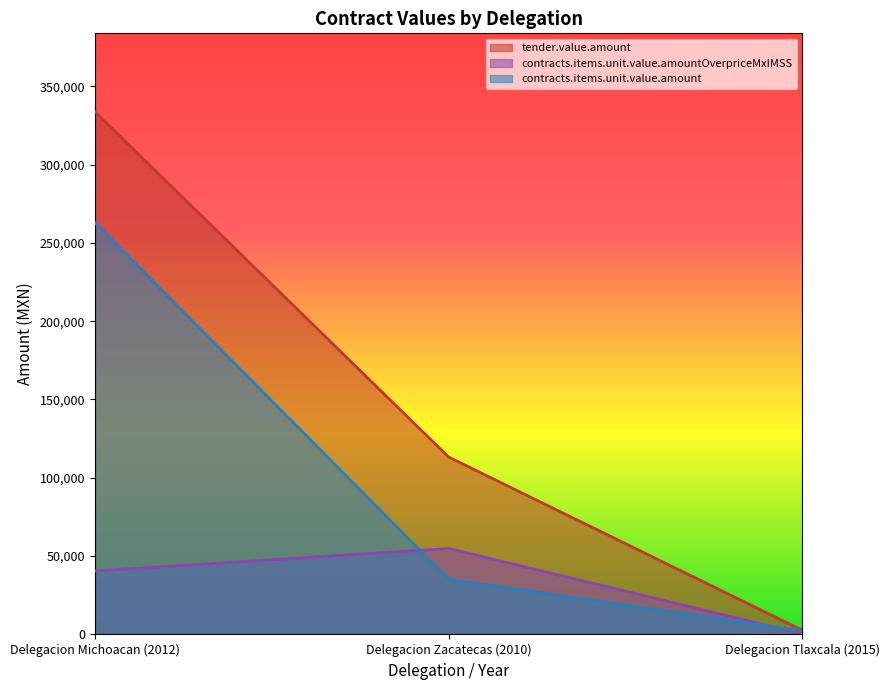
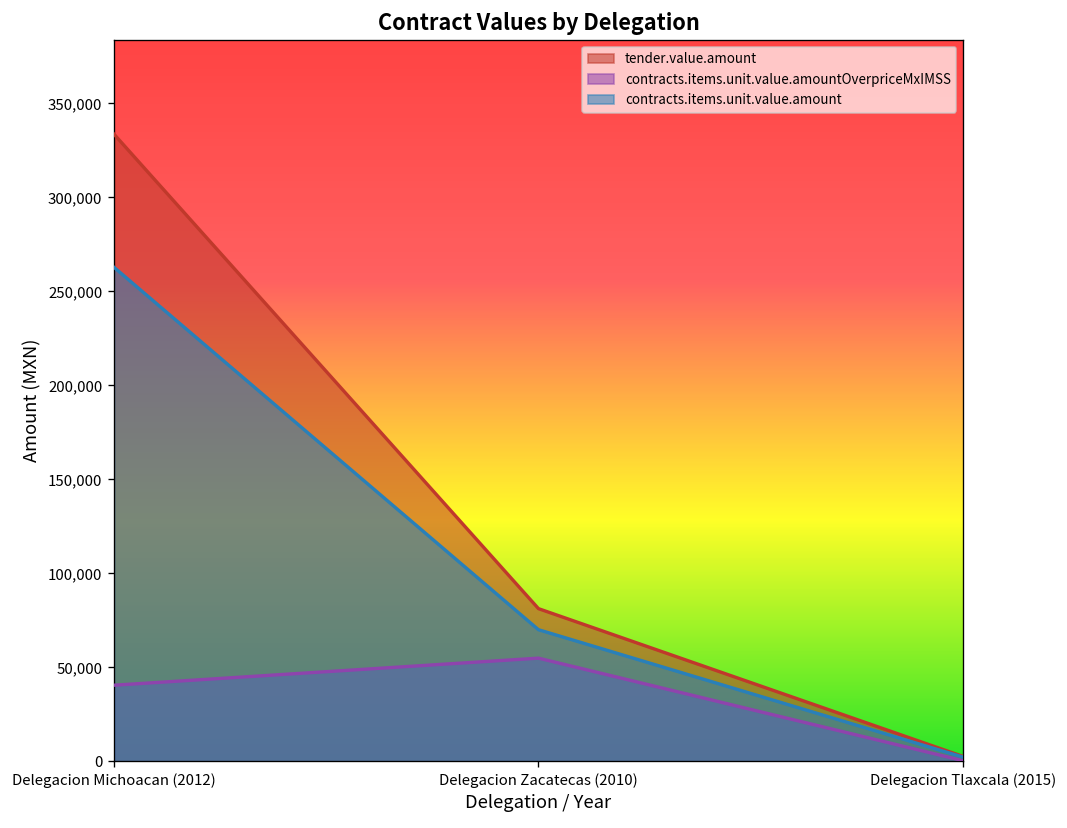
tender.value.amount, Delegacion Zacatecas (2010): 113,000 -> 81,000
contracts.items.unit.value.amount, Delegacion Zacatecas (2010): 35,000 -> 70,000
